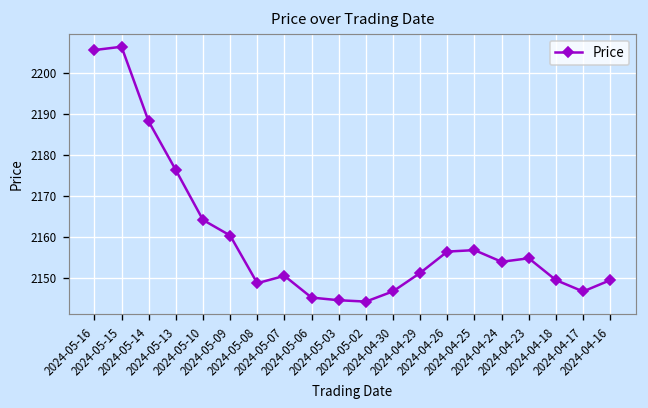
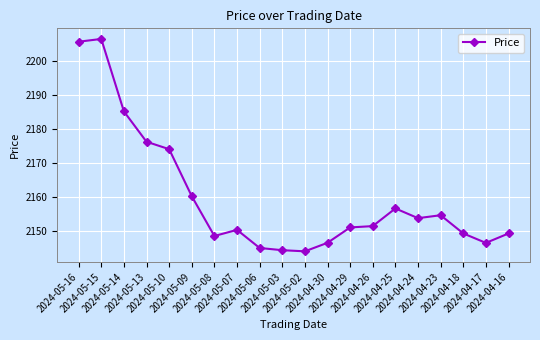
2024-05-14: 2188 -> 2185
2024-05-10: 2164 -> 2174
2024-04-26: 2156 -> 2152
